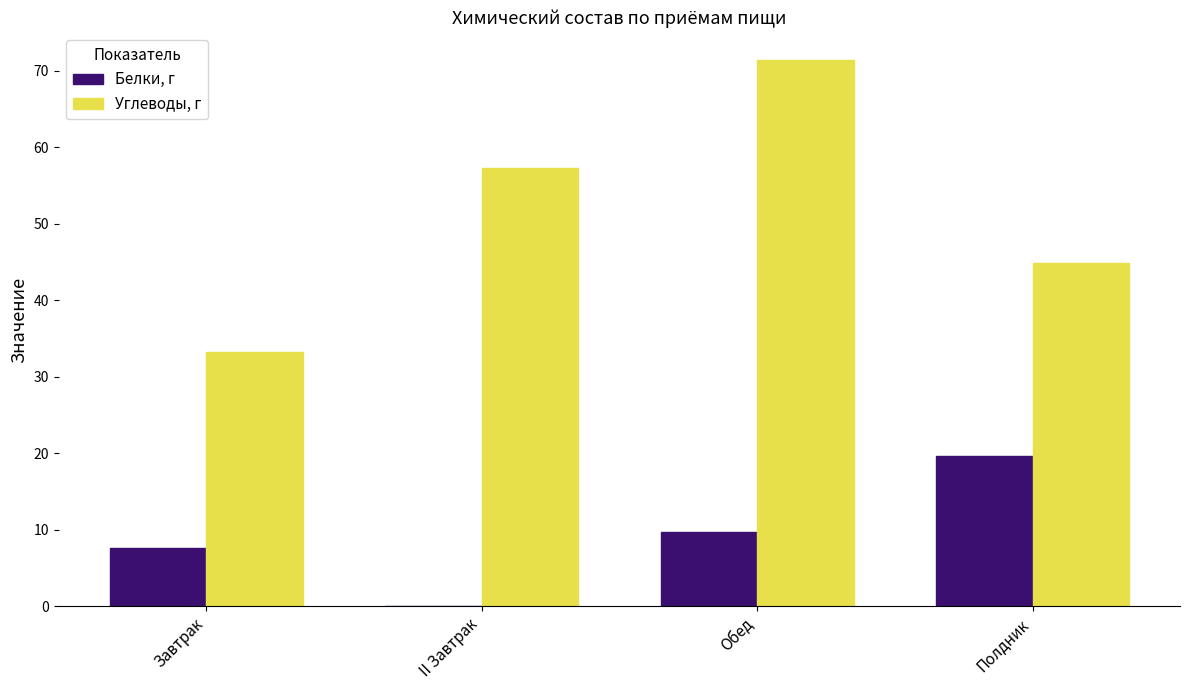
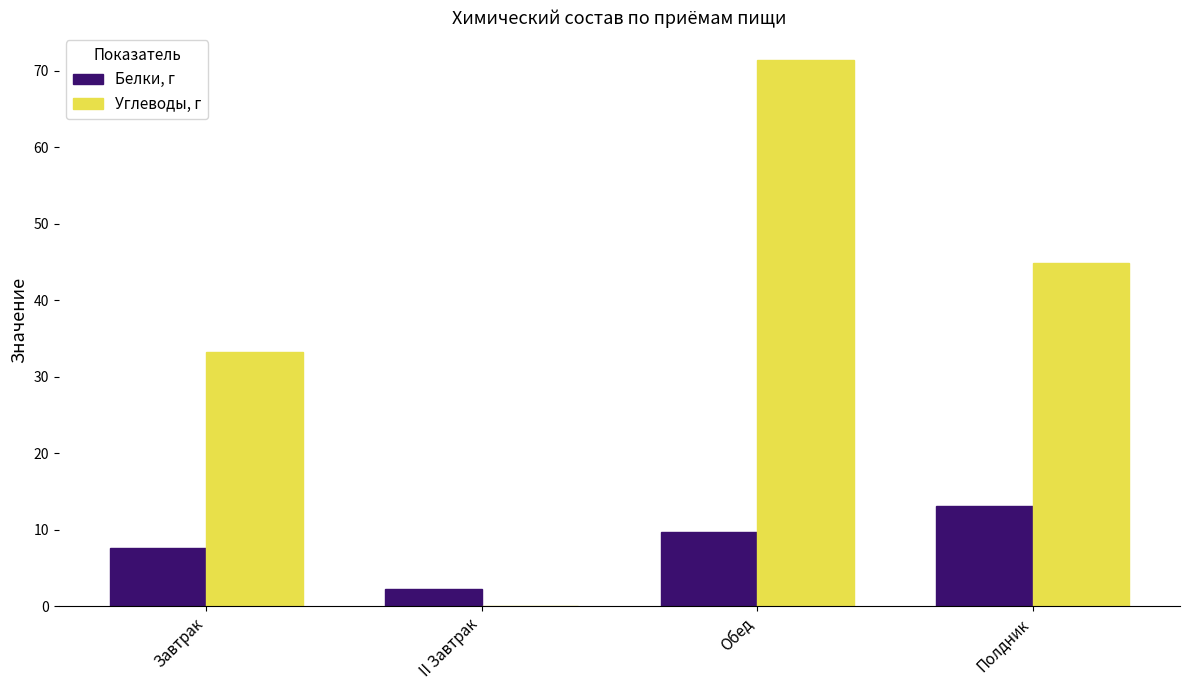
Белки, г, II Завтрак: 0 -> 2
Углеводы, г, II Завтрак: 57 -> 0
Белки, г, Полдник: 20 -> 13
